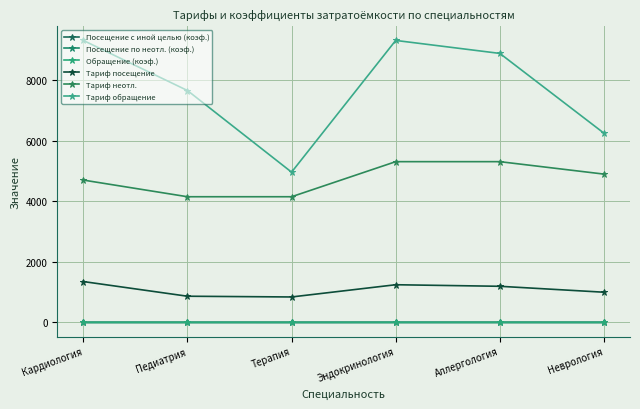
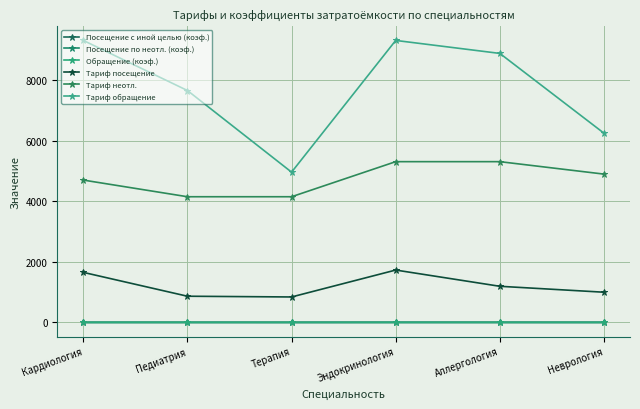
Тариф посещение, Кардиология: 1400 -> 1700
Тариф посещение, Эндокринология: 1200 -> 1700
